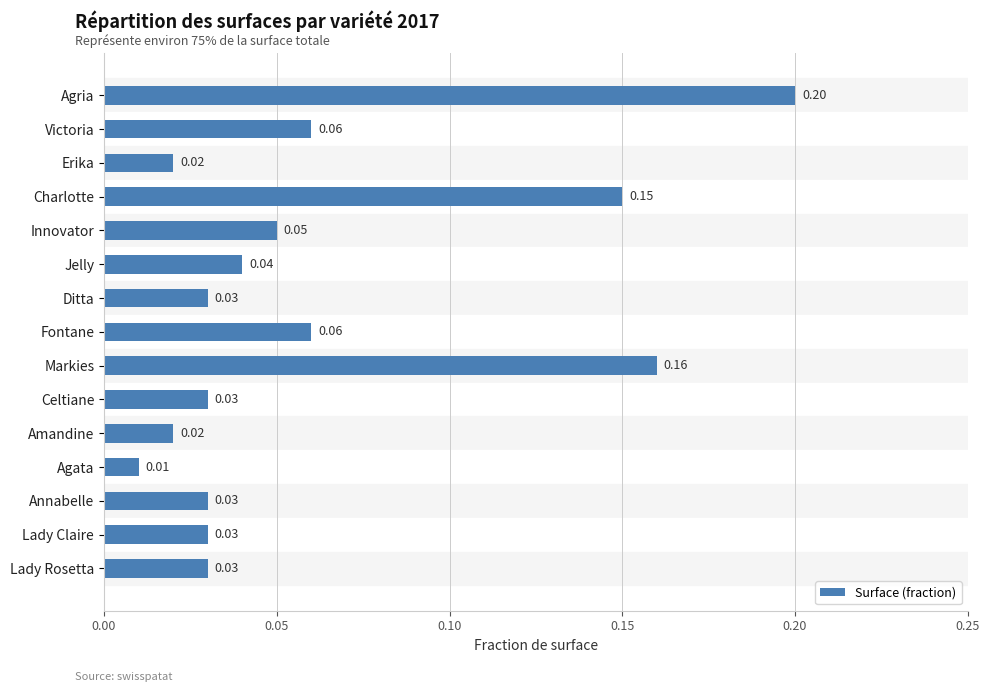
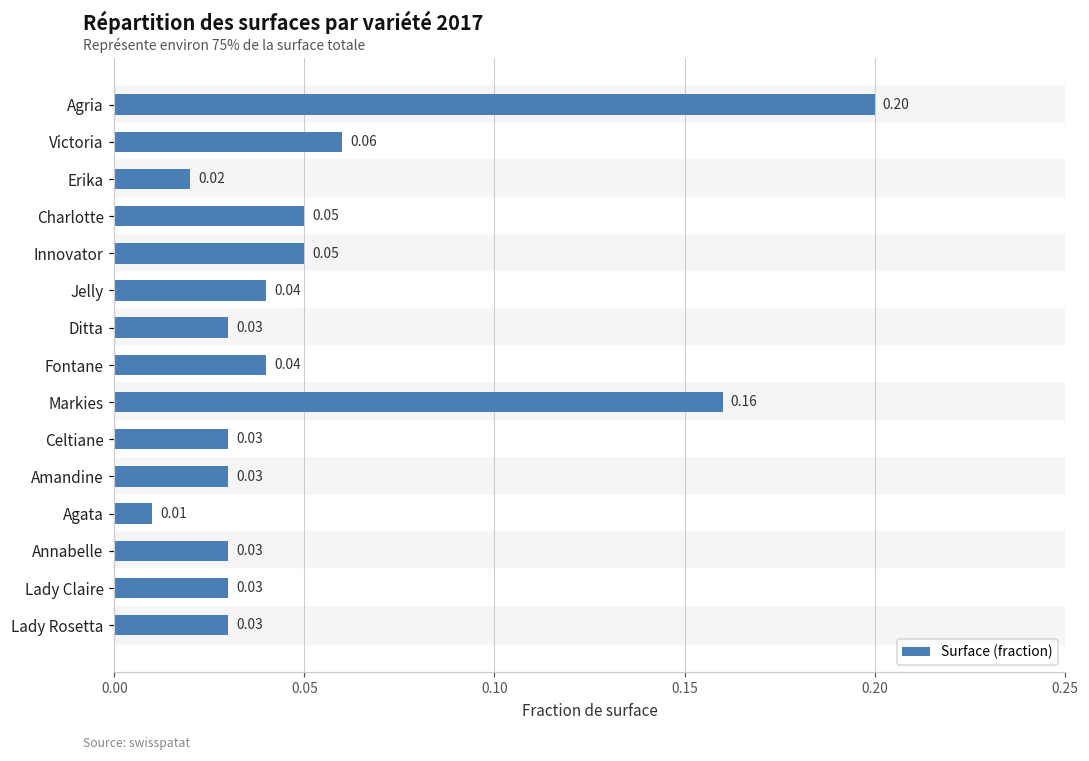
Charlotte: 0.15 -> 0.05
Fontane: 0.06 -> 0.04
Amandine: 0.02 -> 0.03
